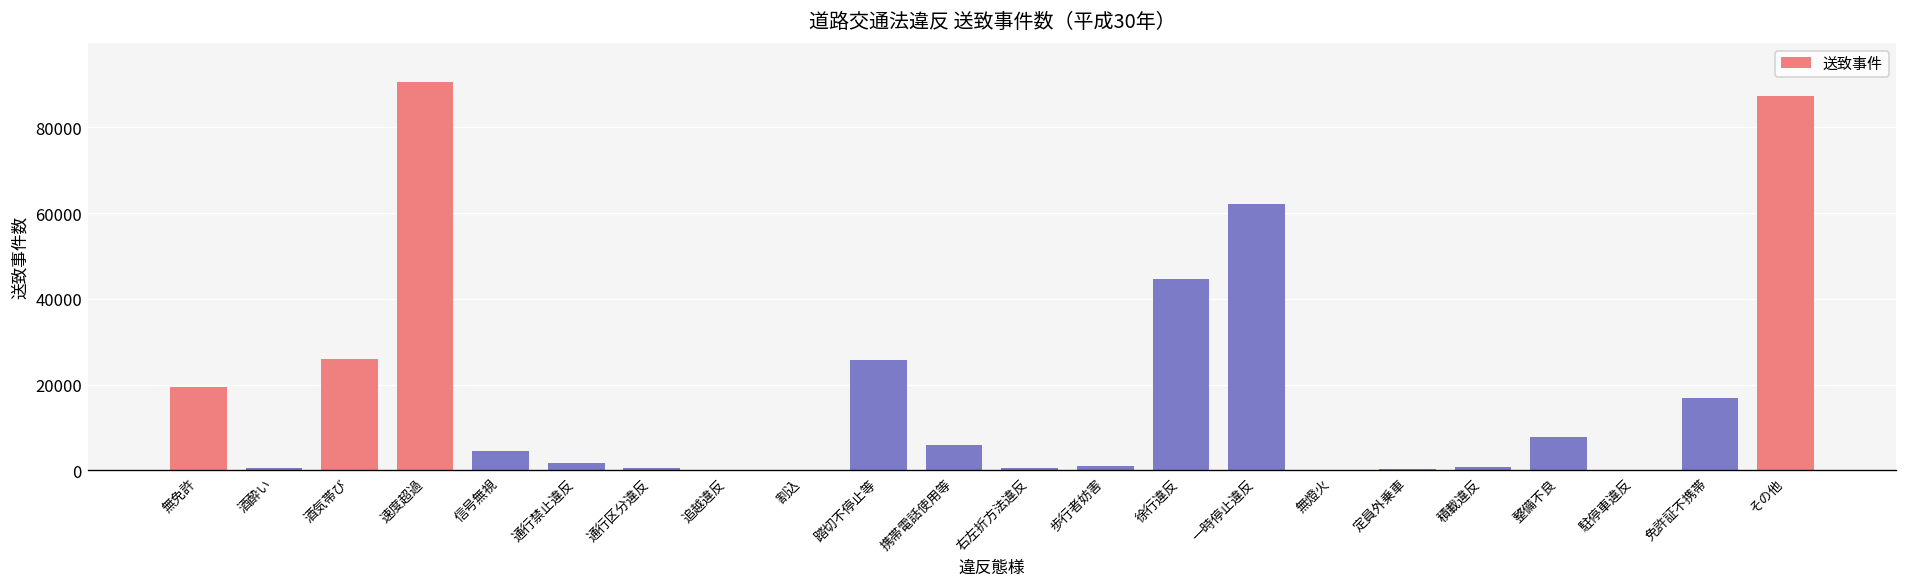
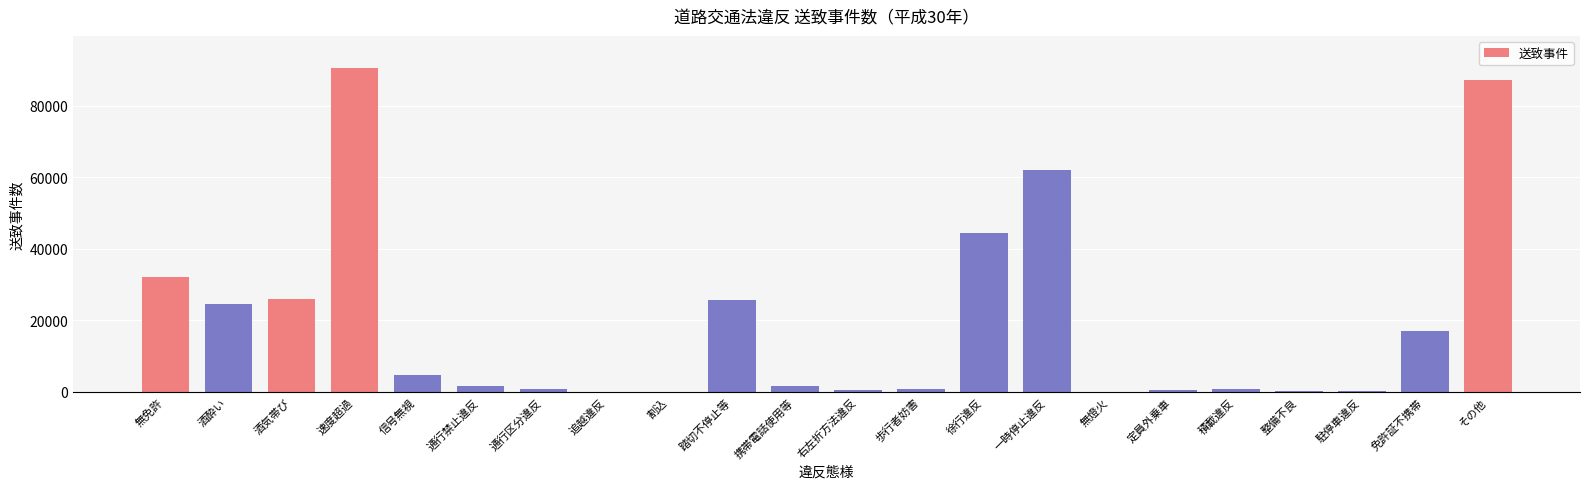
無免許: 19000 -> 32000
酒酔い: 1000 -> 24000
携帯電話使用等: 6000 -> 2000
整備不良: 8000 -> 0
